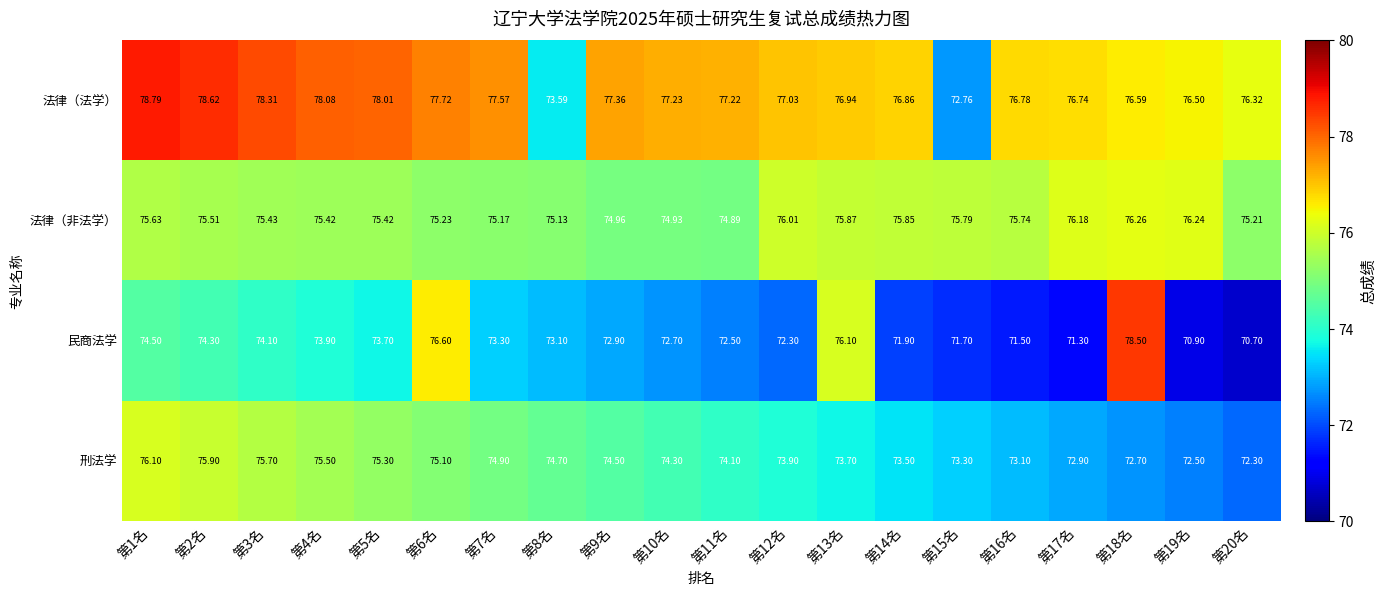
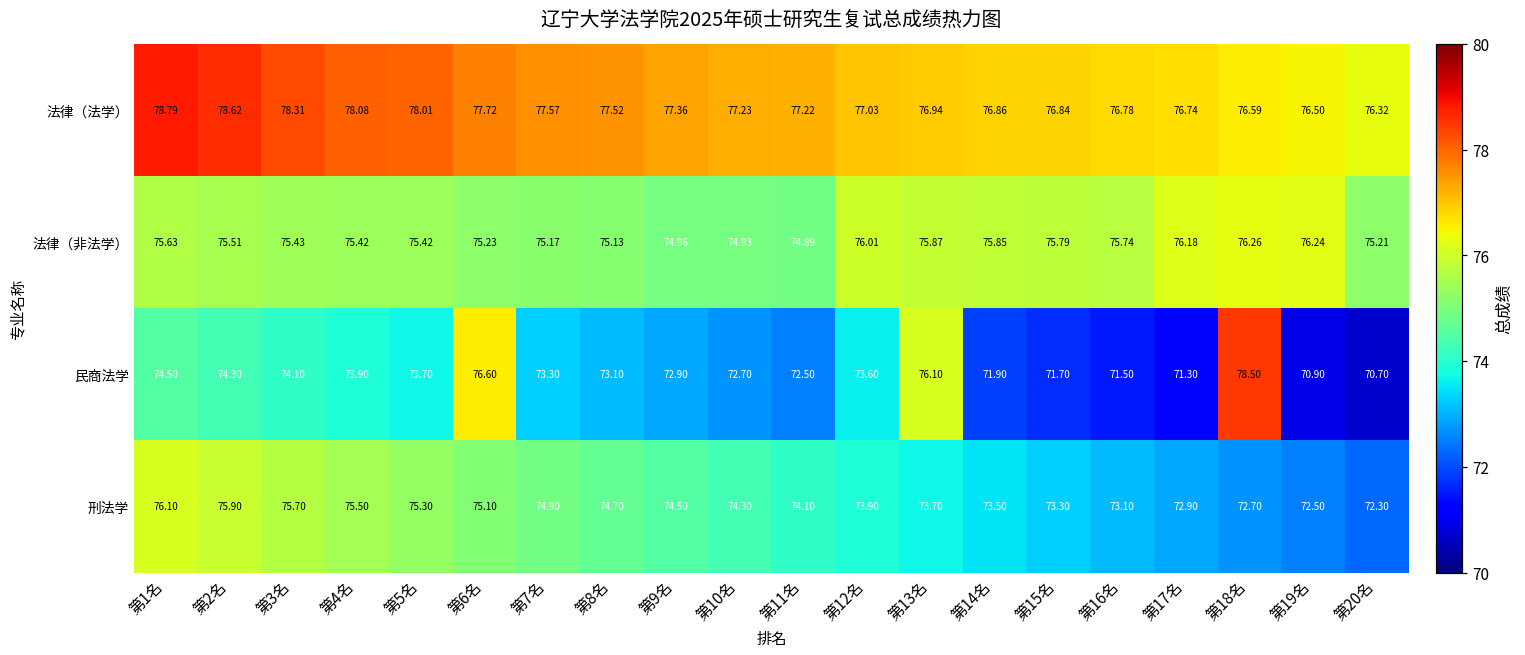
法律（法学）, 第8名: 73.59 -> 77.52
法律（法学）, 第15名: 72.76 -> 76.84
民商法学, 第12名: 72.30 -> 73.60
